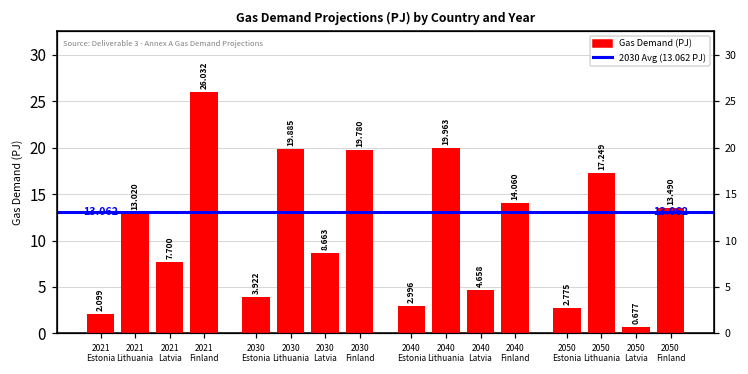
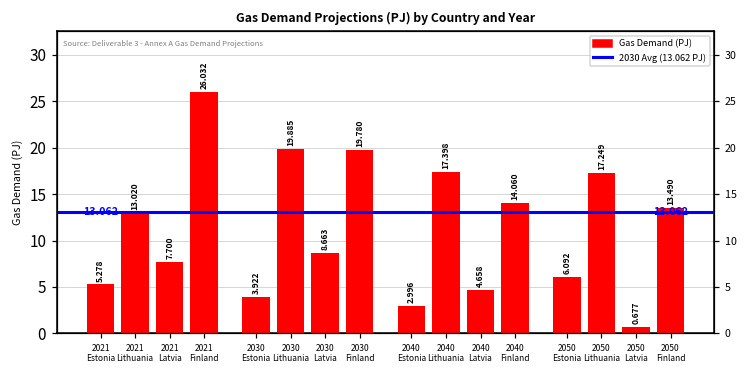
2021 Estonia: 2.099 -> 5.278
2040 Lithuania: 19.963 -> 17.398
2050 Estonia: 2.775 -> 6.092
